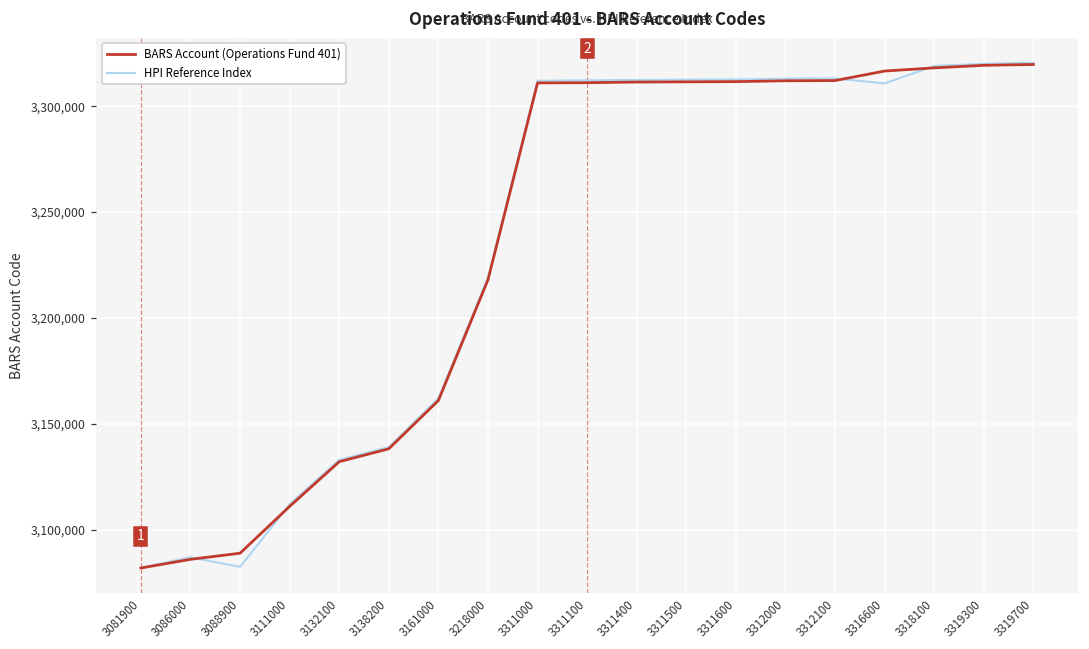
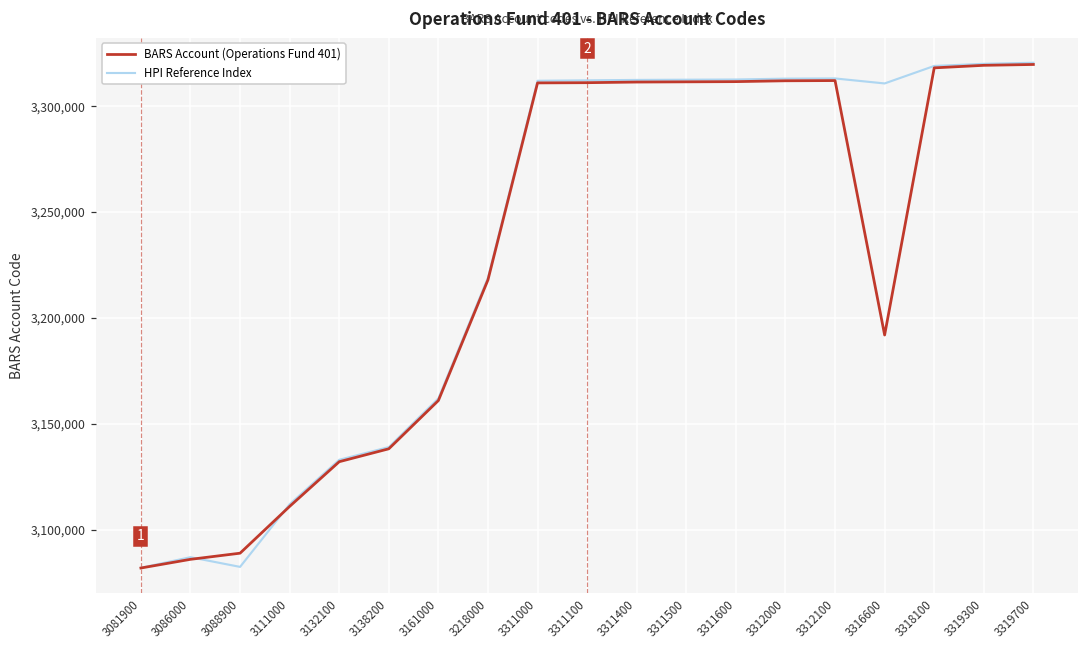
BARS Account (Operations Fund 401), 3316600: 3,317,000 -> 3,192,000
